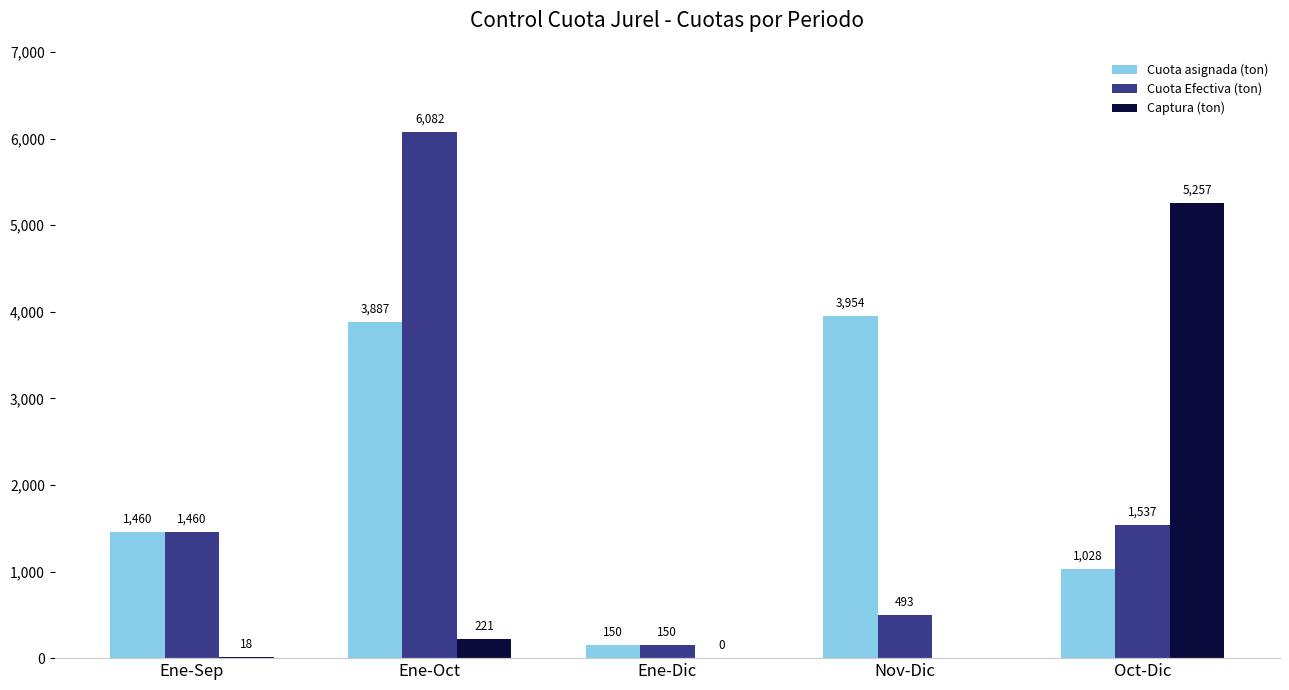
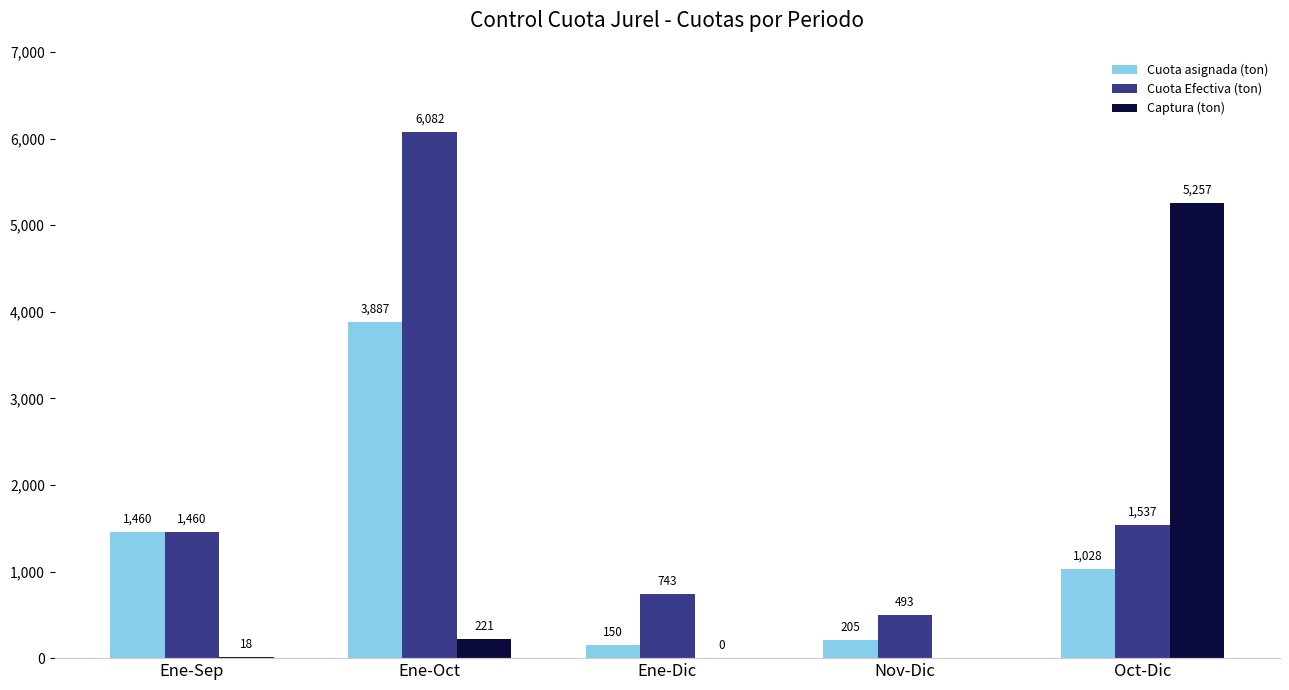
Cuota Efectiva (ton), Ene-Dic: 150 -> 743
Cuota asignada (ton), Nov-Dic: 3,954 -> 205
